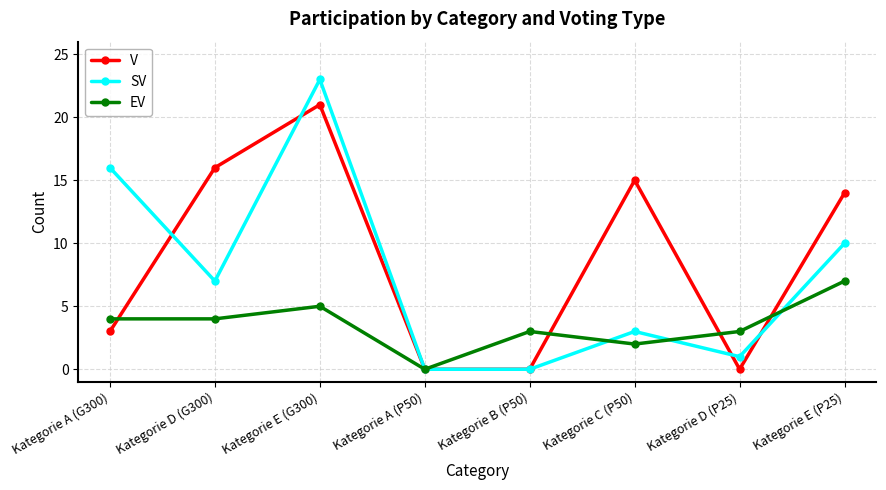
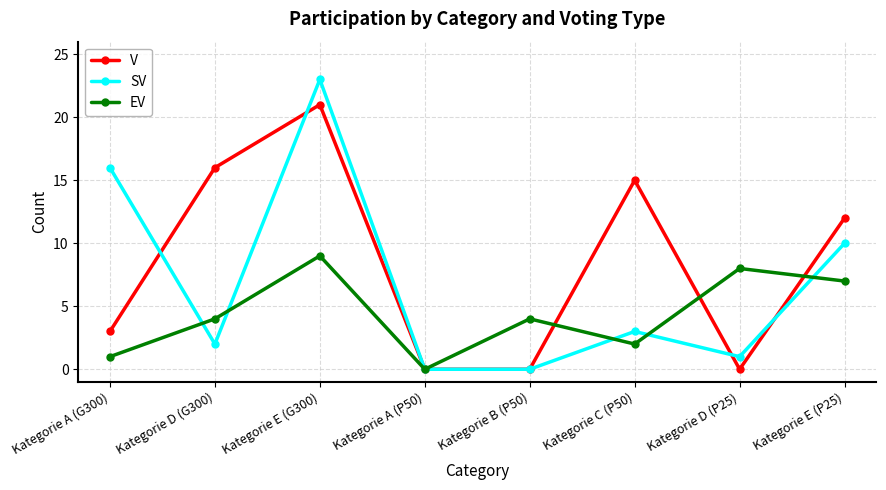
EV, Kategorie A (G300): 4 -> 1
SV, Kategorie D (G300): 7 -> 2
EV, Kategorie E (G300): 5 -> 9
EV, Kategorie B (P50): 3 -> 4
EV, Kategorie D (P25): 3 -> 8
V, Kategorie E (P25): 14 -> 12
